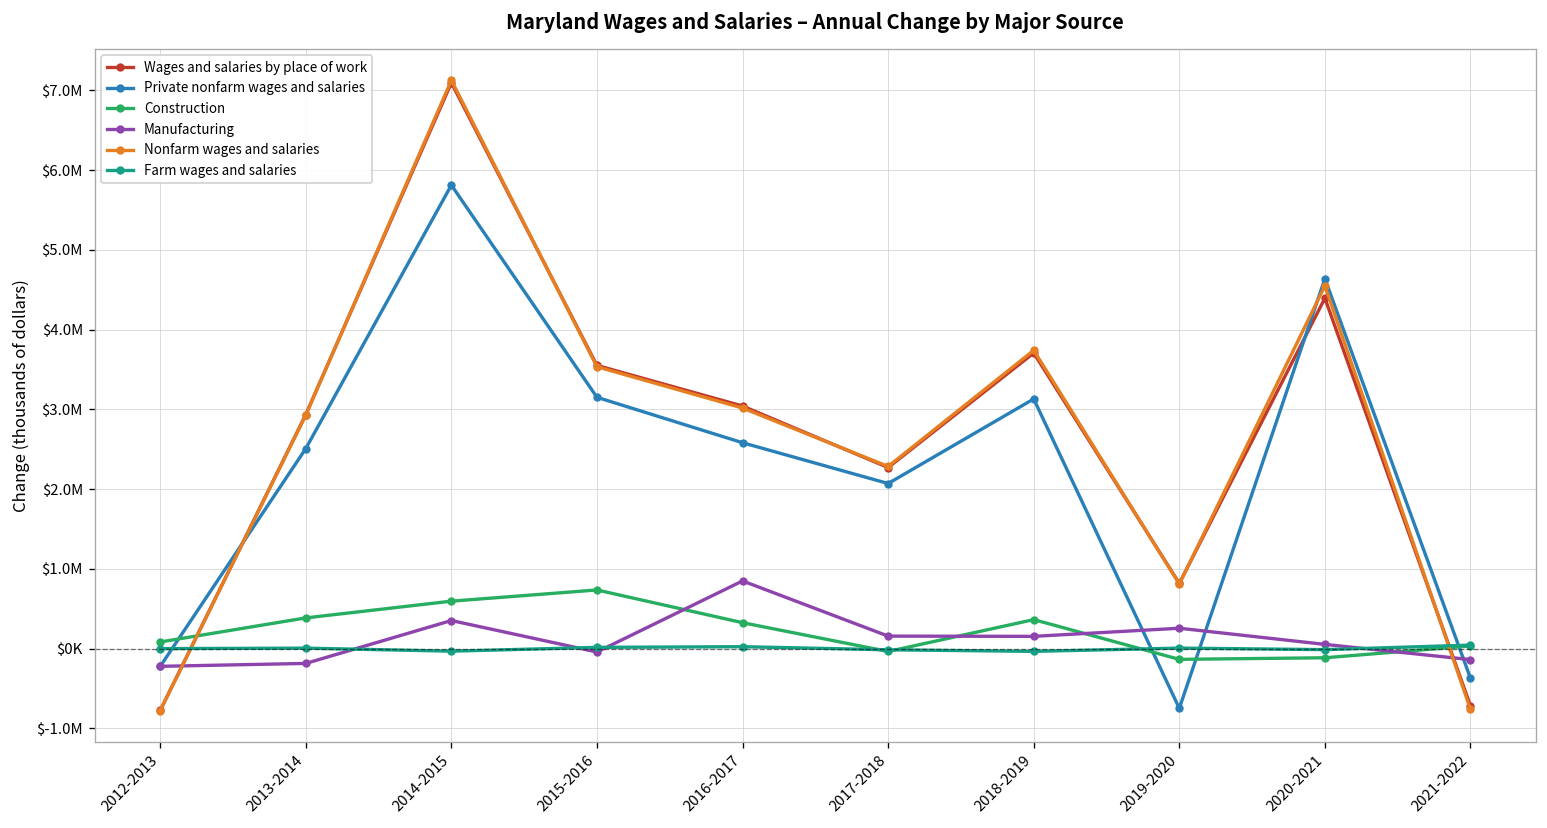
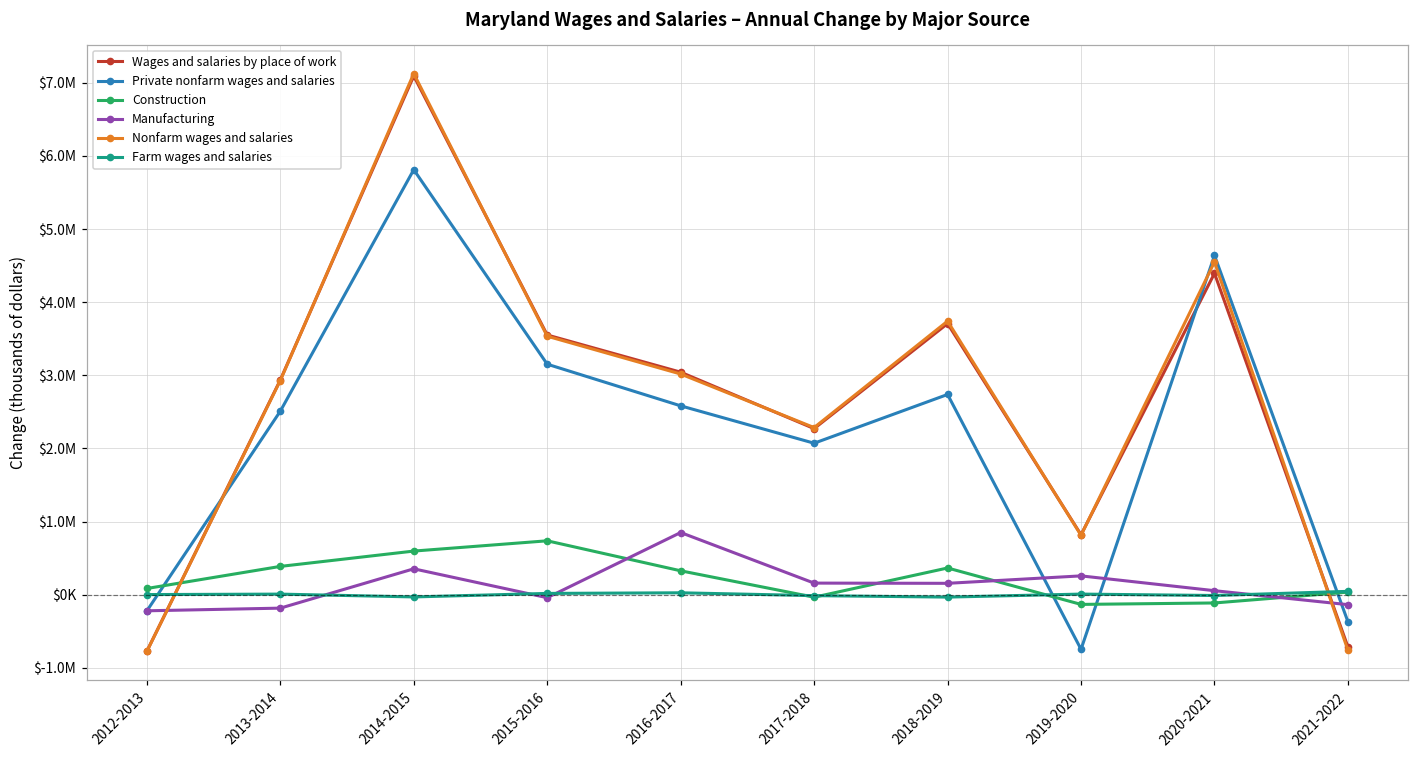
Private nonfarm wages and salaries, 2018-2019: $3100000 -> $2700000
